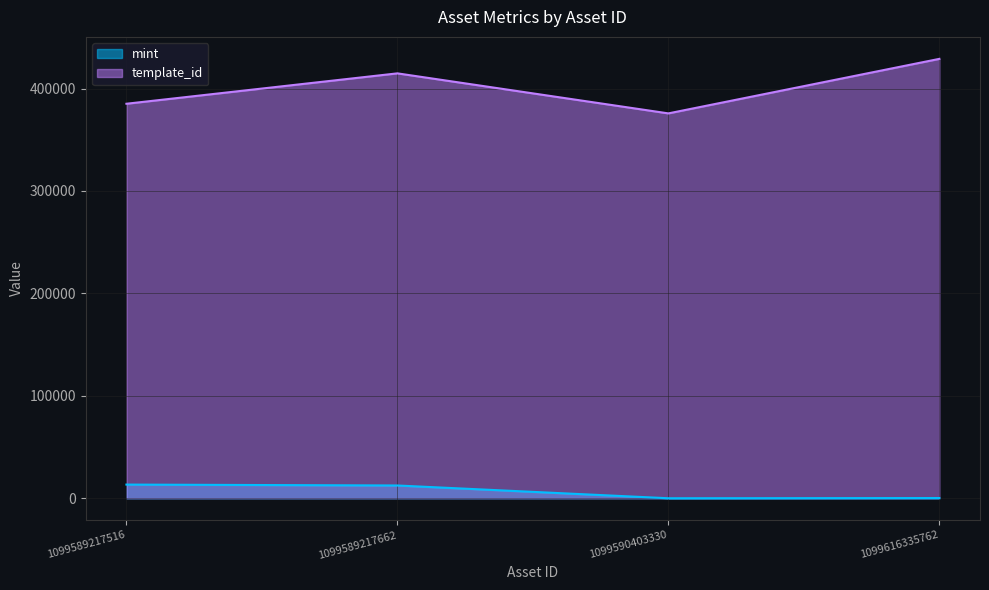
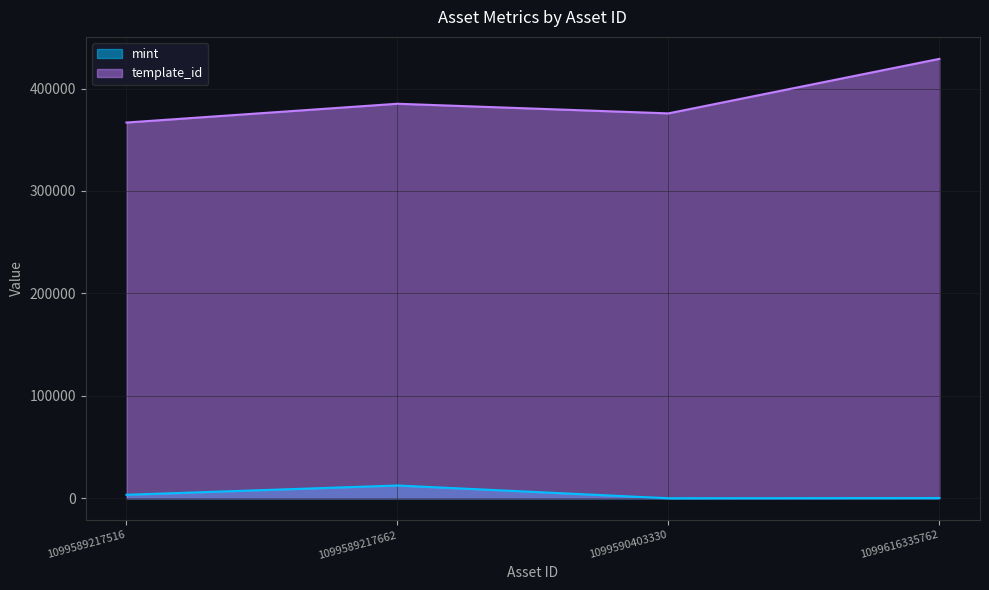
mint, 1099589217516: 13000 -> 3000
template_id, 1099589217516: 385000 -> 367000
template_id, 1099589217662: 415000 -> 385000
